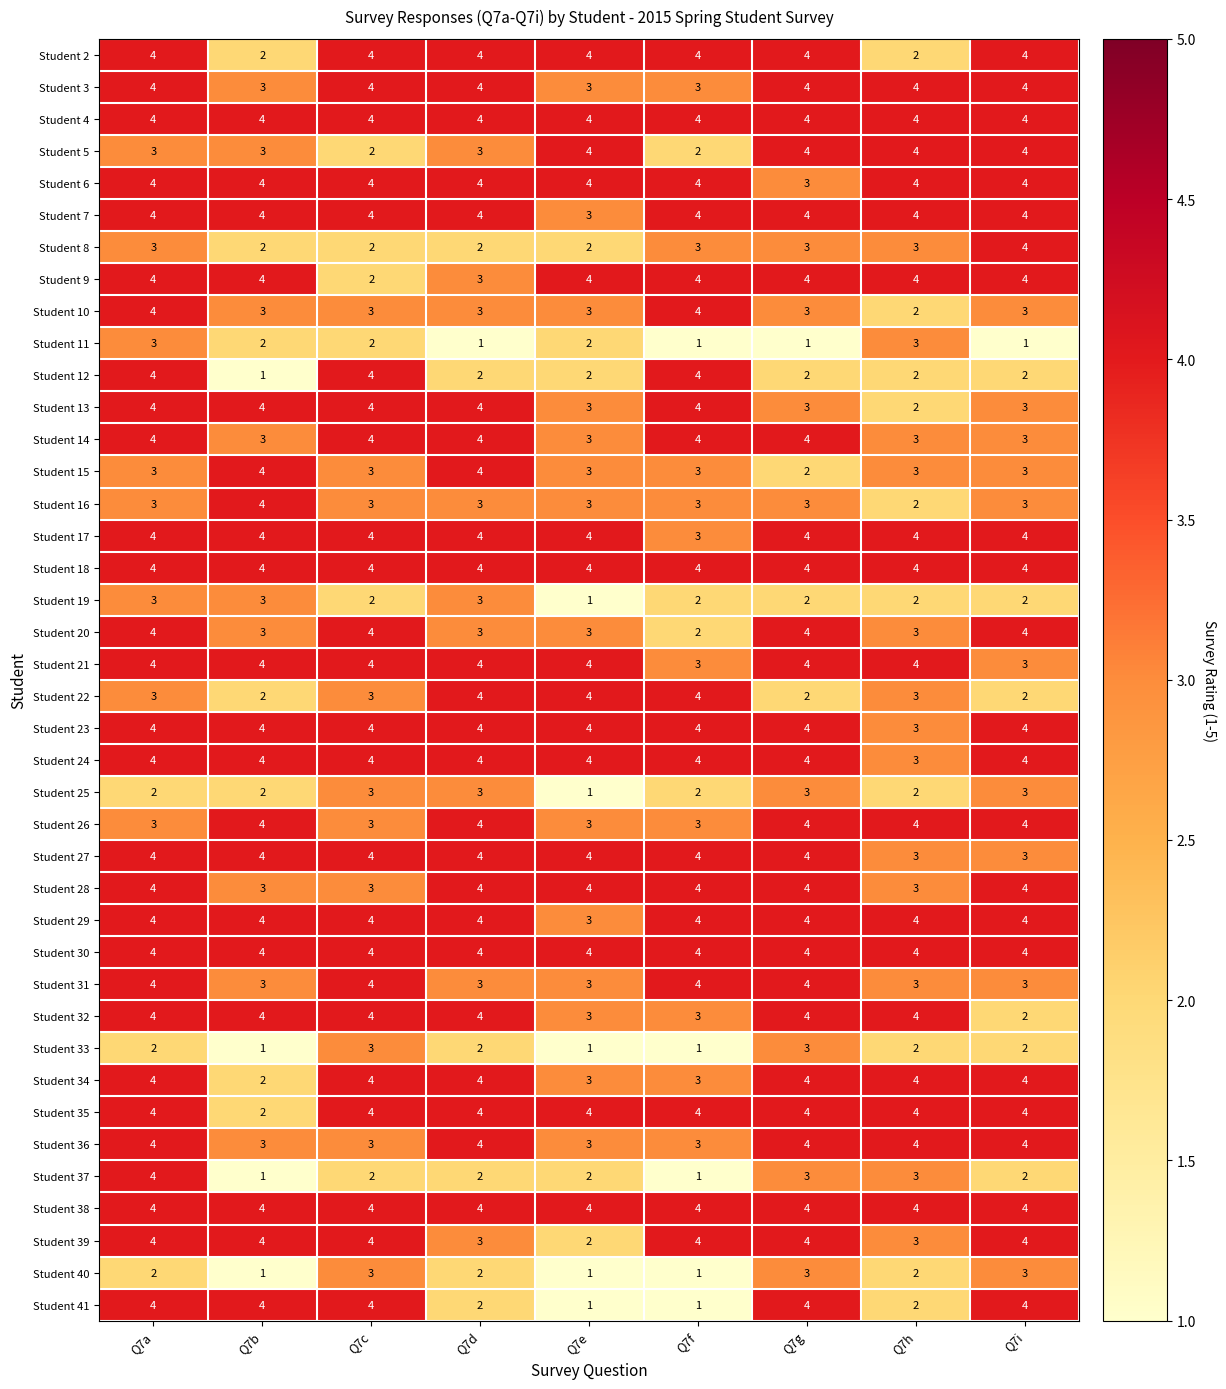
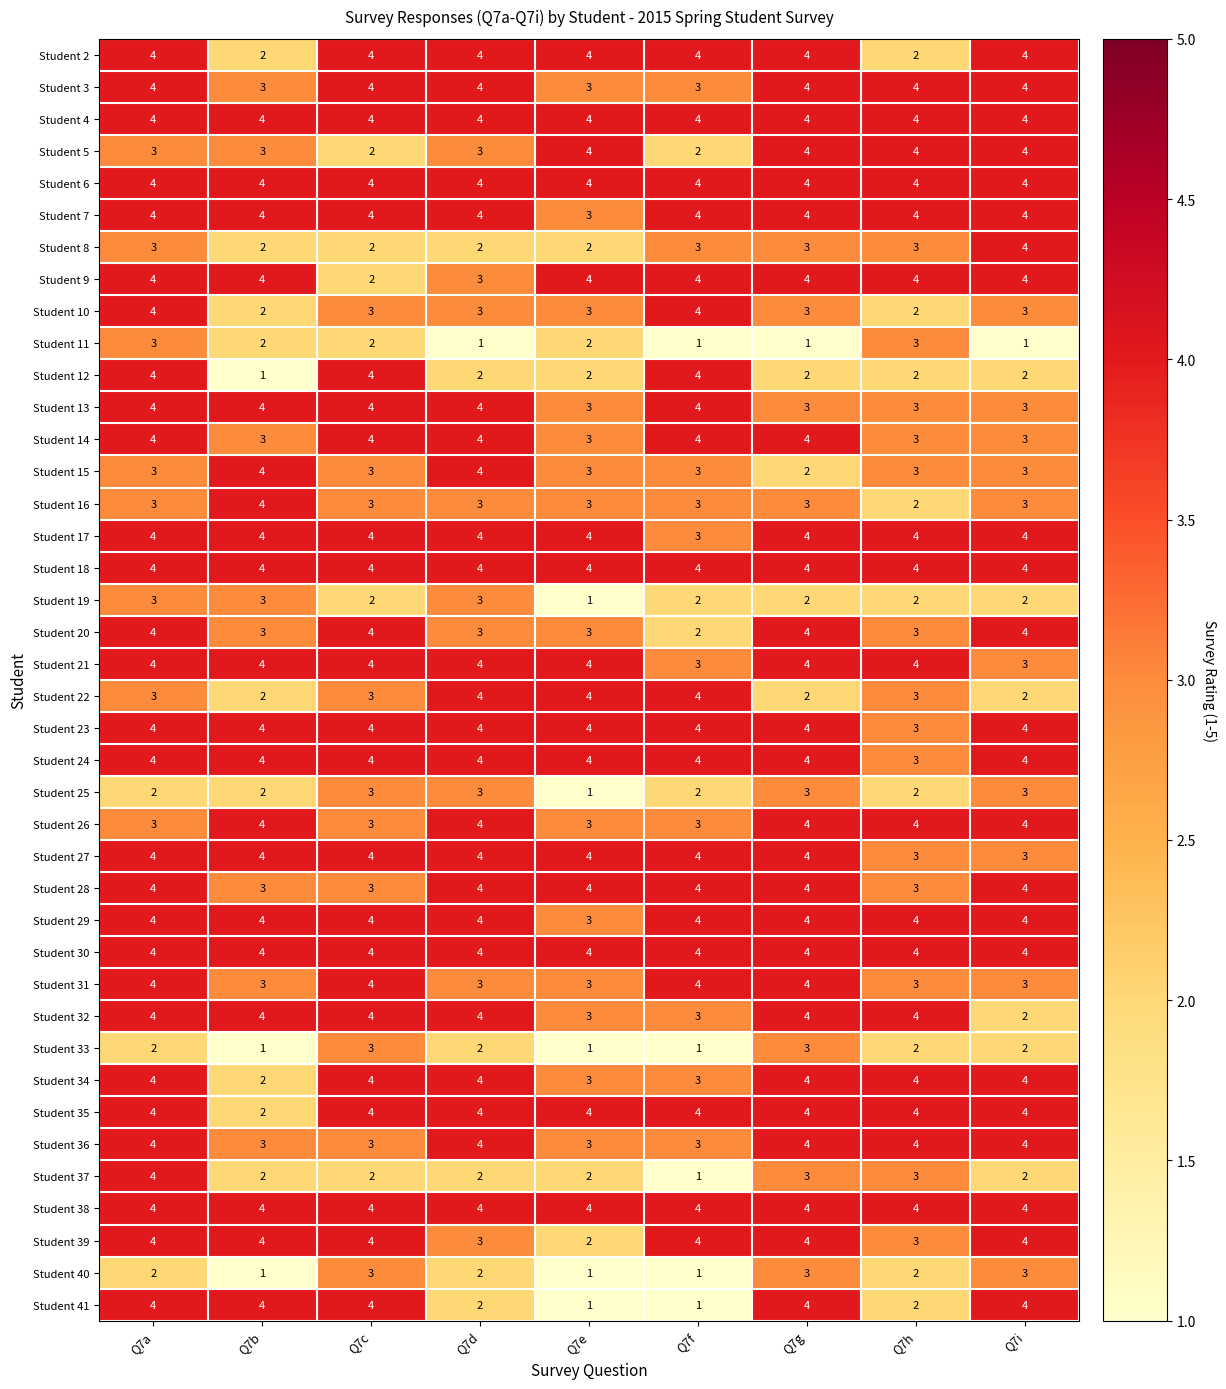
Student 6, Q7g: 3 -> 4
Student 10, Q7b: 3 -> 2
Student 13, Q7h: 2 -> 3
Student 37, Q7b: 1 -> 2
